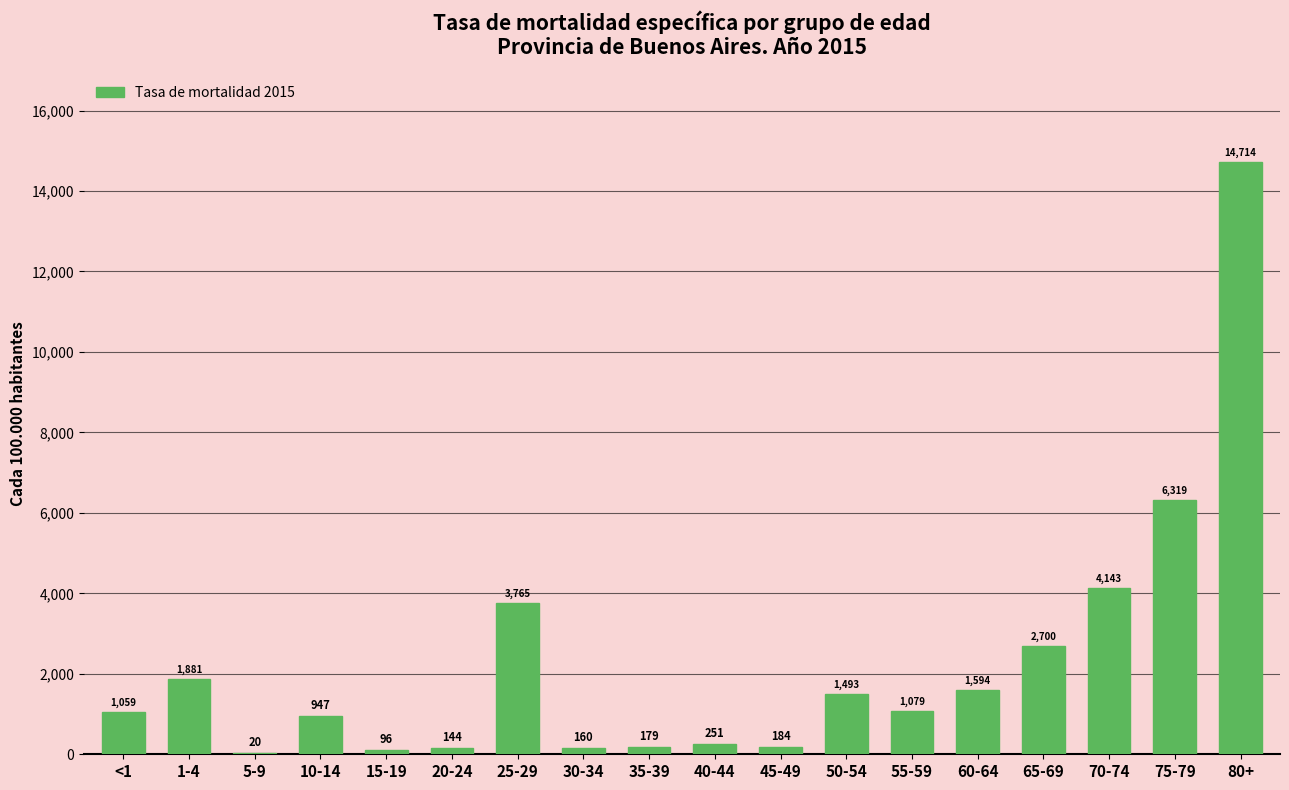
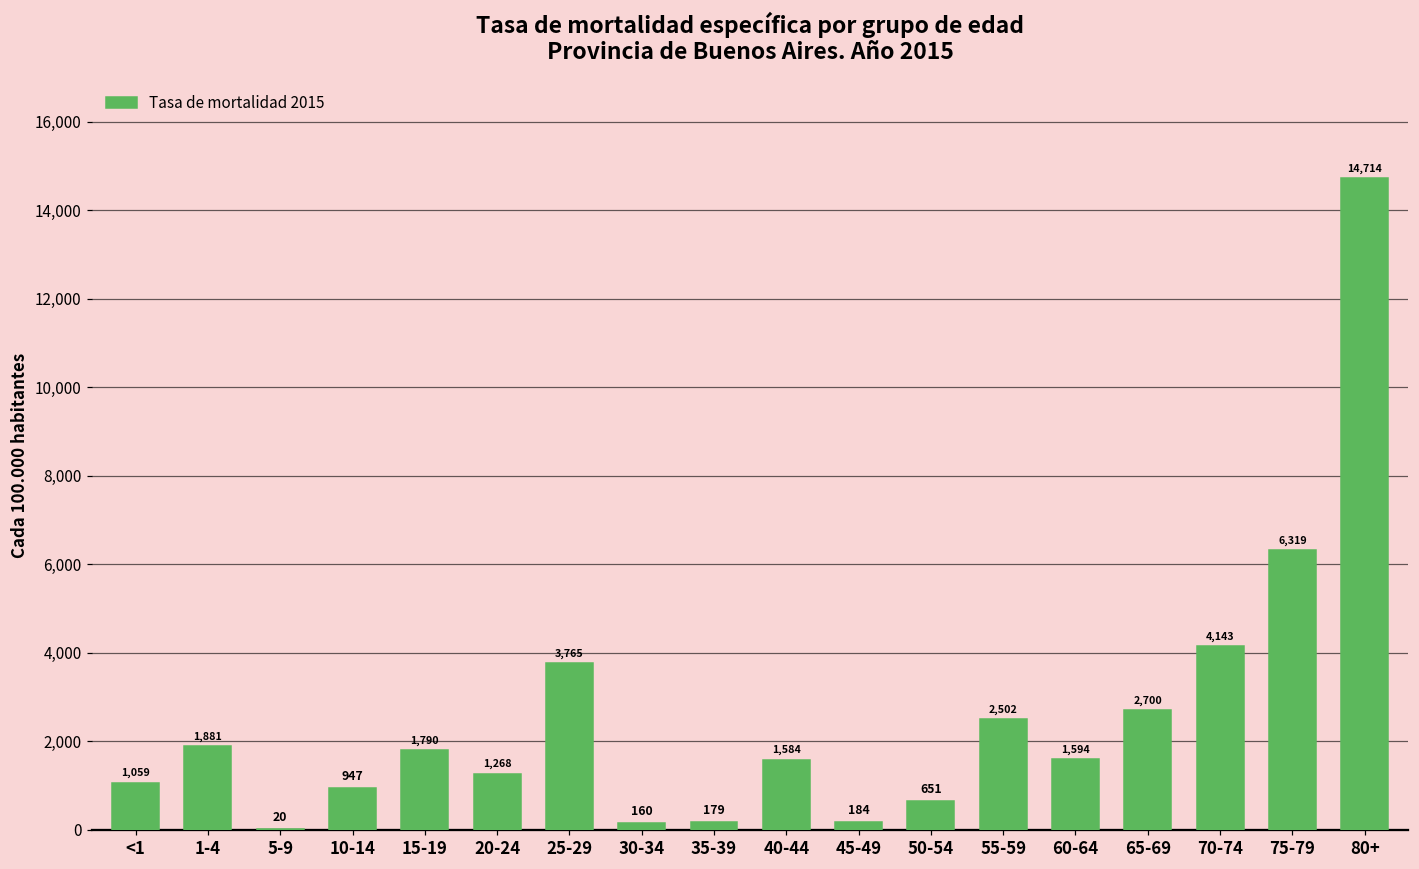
15-19: 96 -> 1,790
20-24: 144 -> 1,268
40-44: 251 -> 1,584
50-54: 1,493 -> 651
55-59: 1,079 -> 2,502
